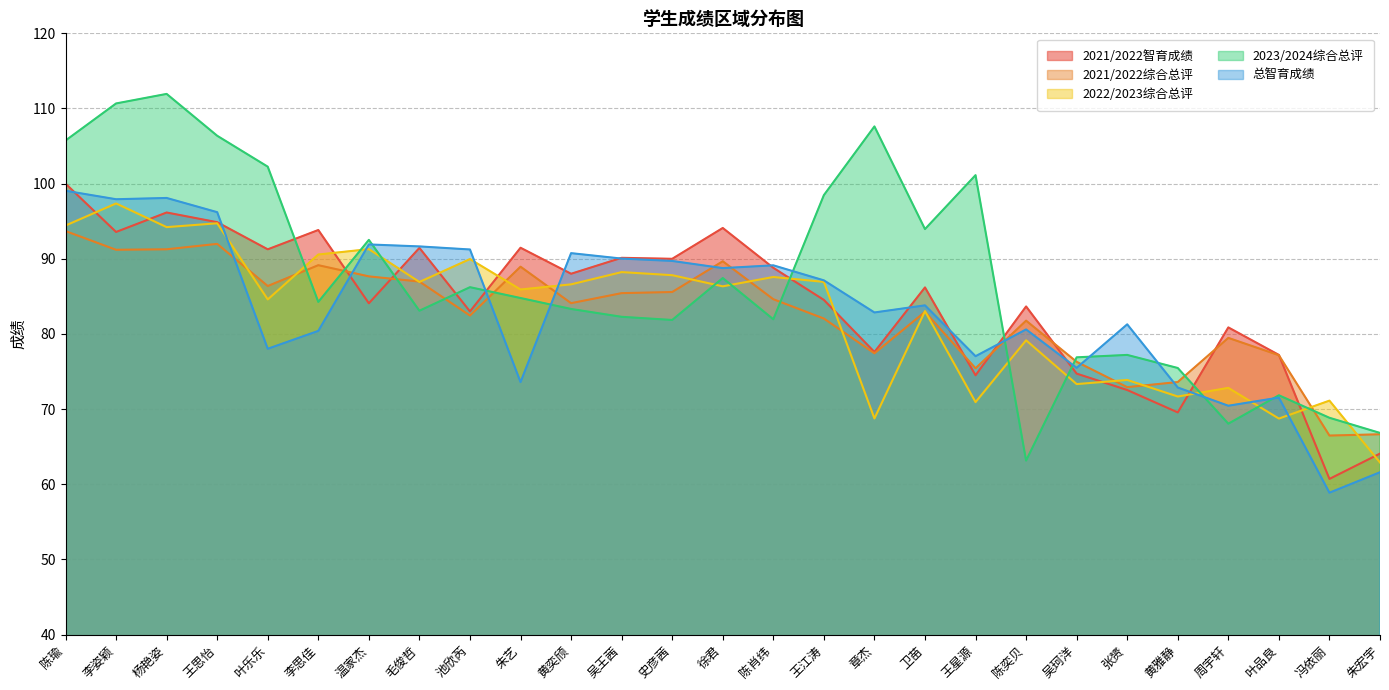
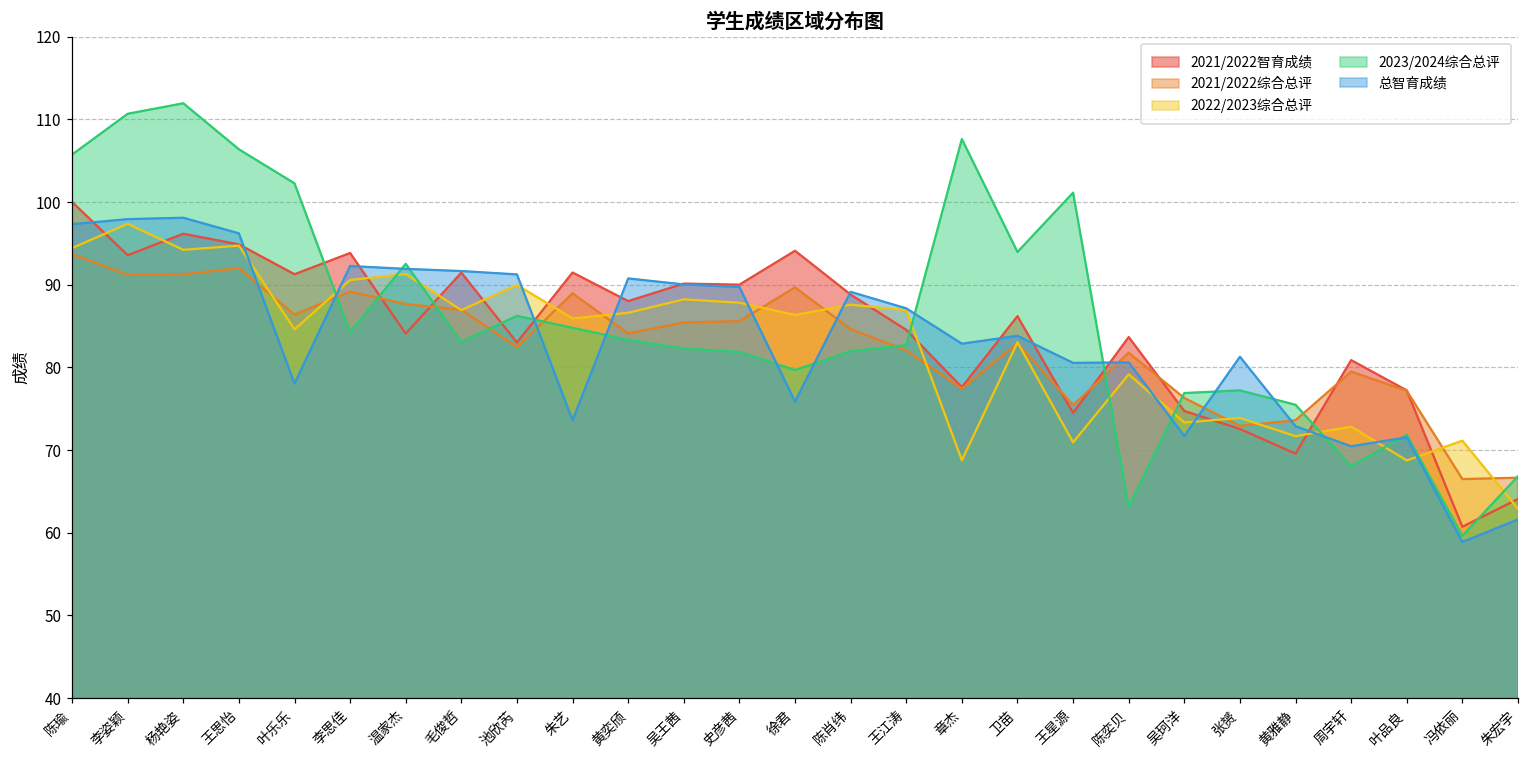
总智育成绩, 陈瑜: 99 -> 97
总智育成绩, 李思佳: 80 -> 92
2023/2024综合总评, 徐君: 87 -> 80
总智育成绩, 徐君: 89 -> 76
2023/2024综合总评, 王江涛: 98 -> 83
总智育成绩, 王星源: 77 -> 81
总智育成绩, 吴珂洋: 75 -> 72
2023/2024综合总评, 冯依丽: 69 -> 60
